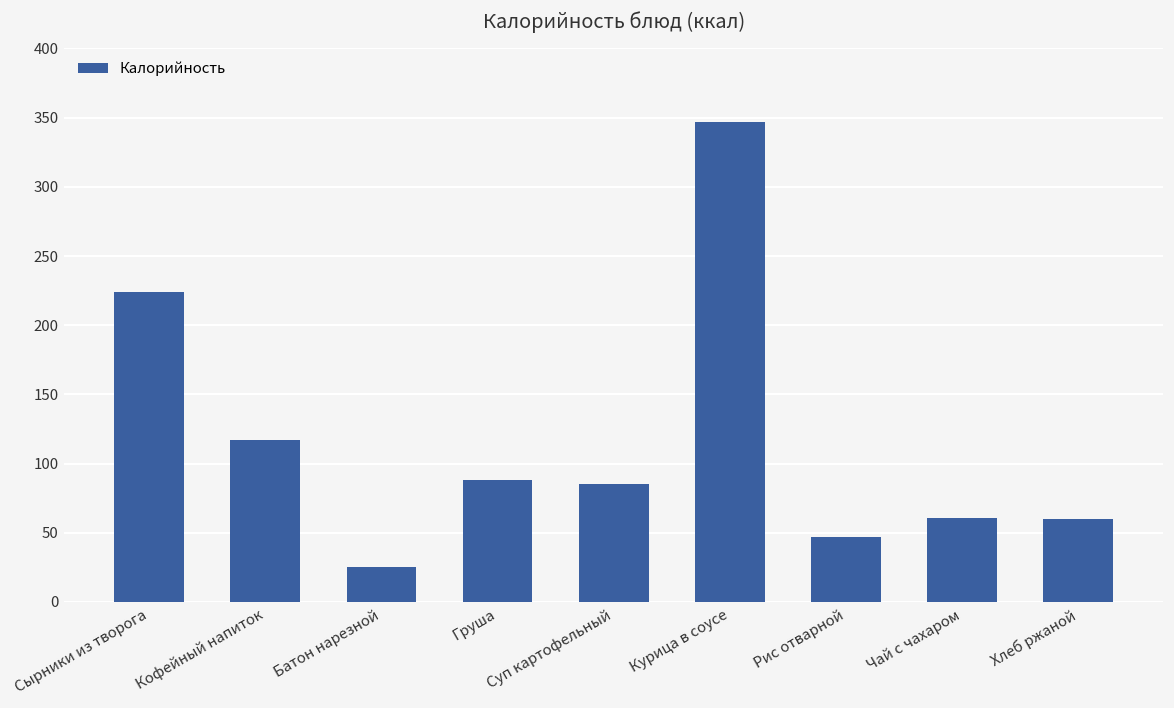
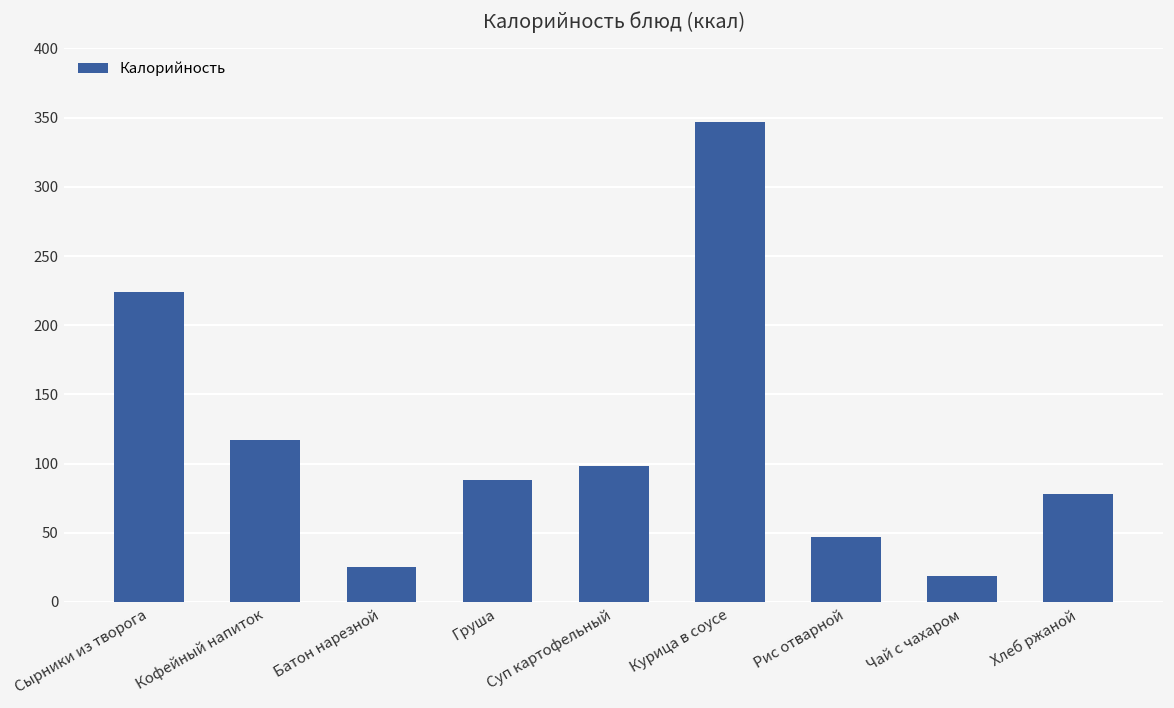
Суп картофельный: 85 -> 98
Чай с чахаром: 61 -> 19
Хлеб ржаной: 60 -> 78
